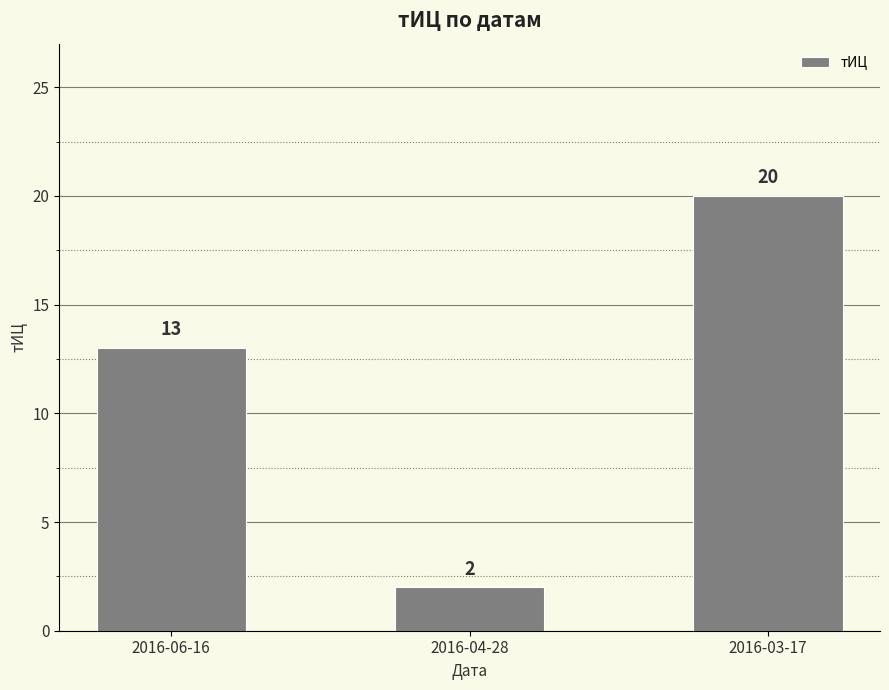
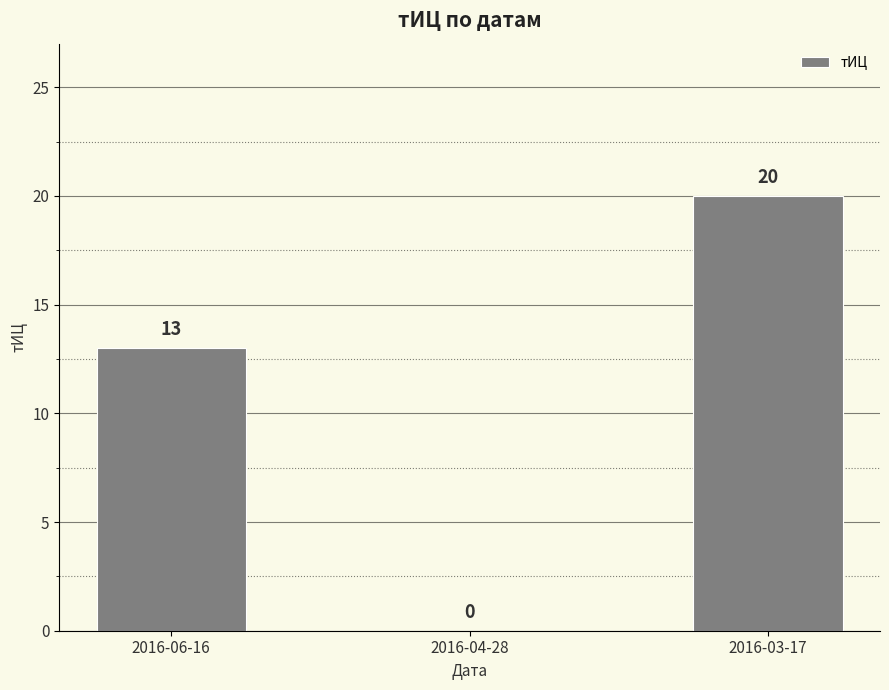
2016-04-28: 2 -> 0
